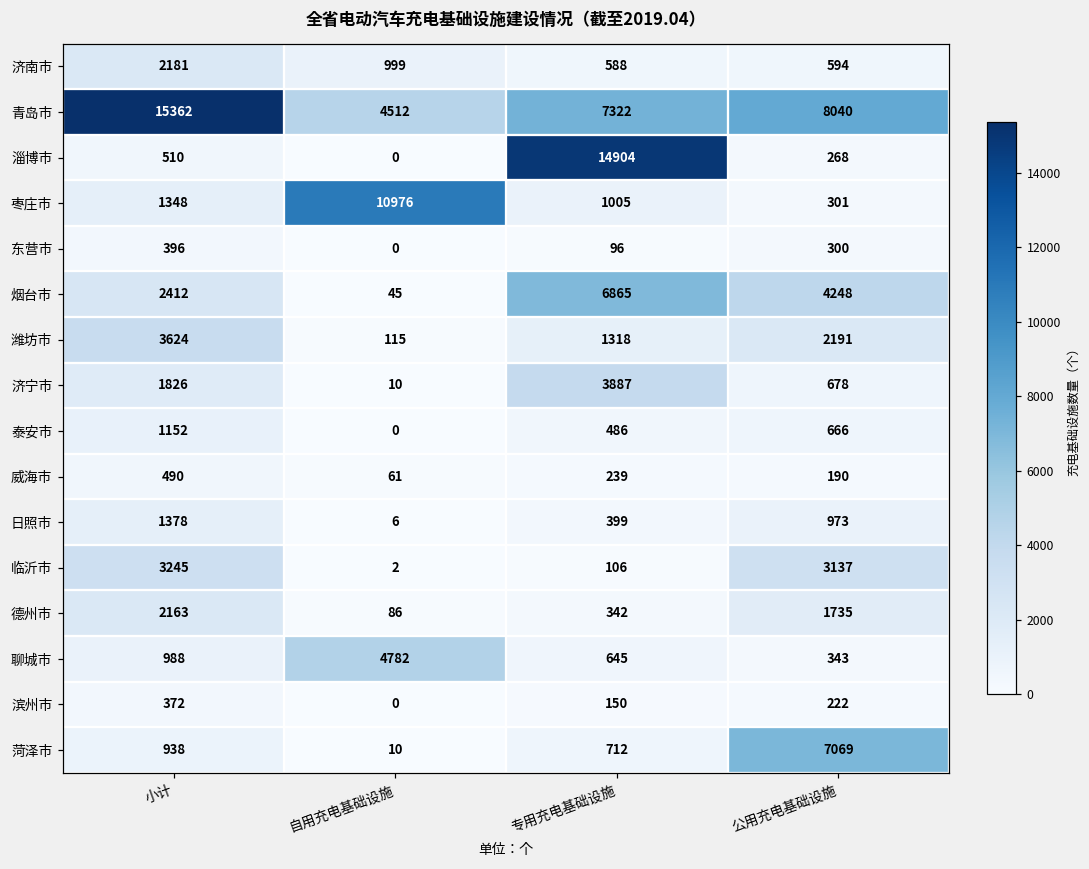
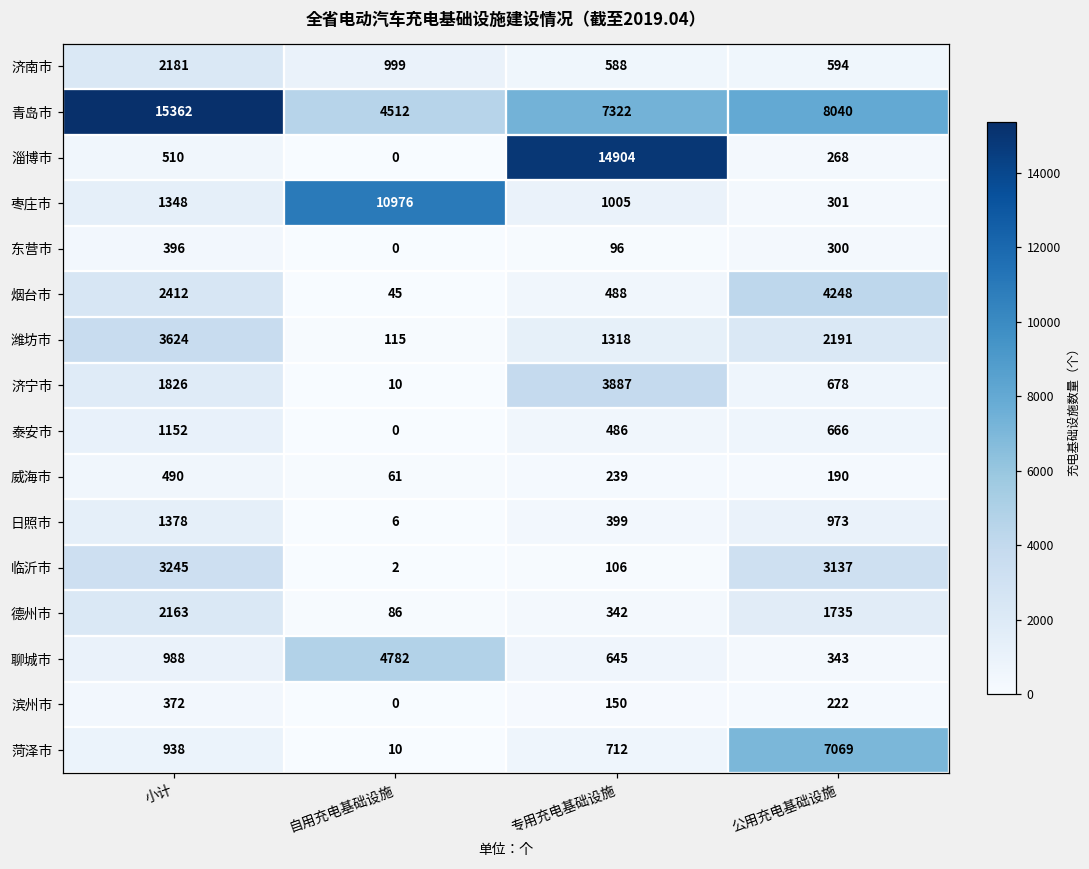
烟台市, 专用充电基础设施: 6865 -> 488
